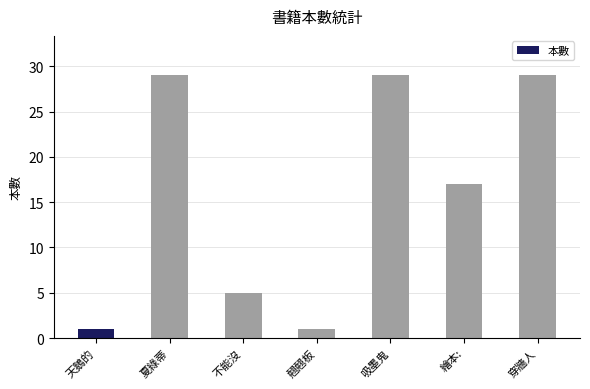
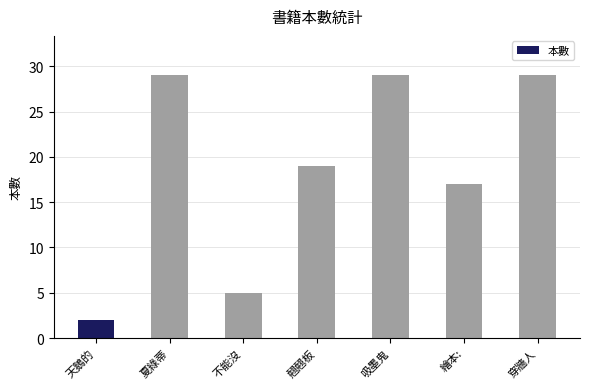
天鵝的: 1 -> 2
翹翹板: 1 -> 19
